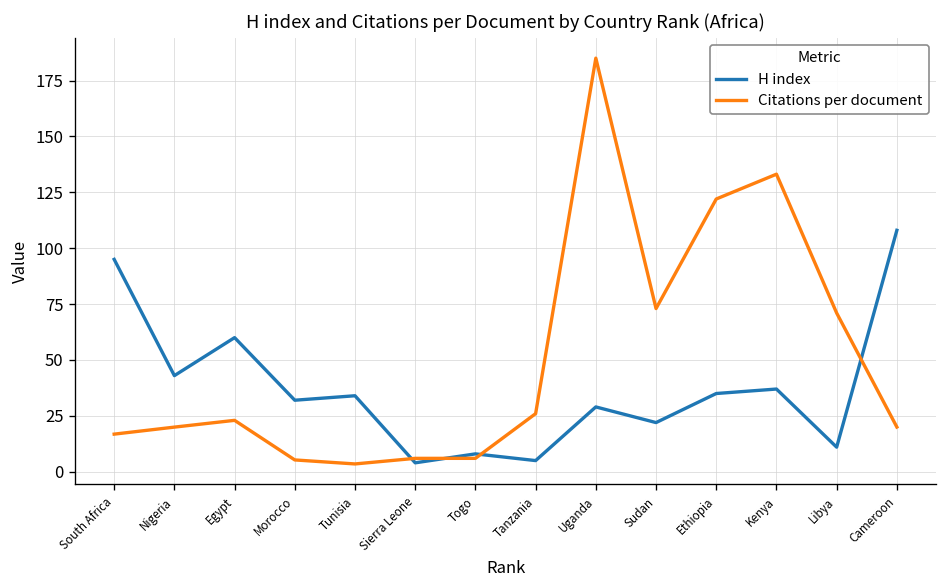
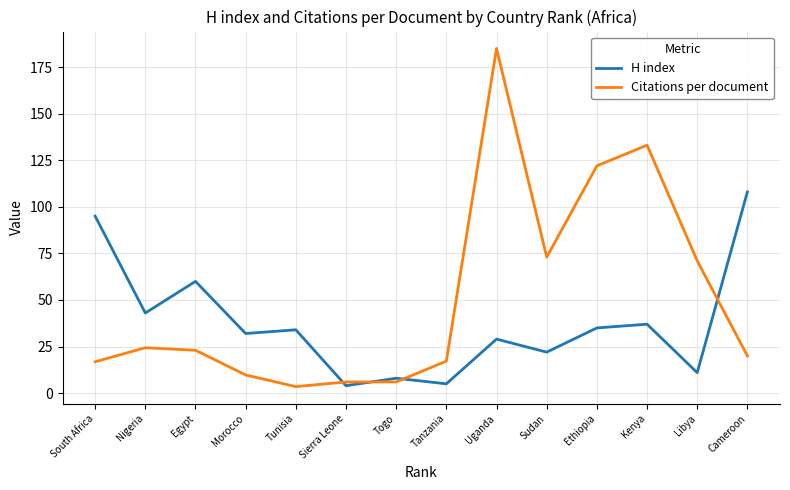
Citations per document, Nigeria: 20 -> 24
Citations per document, Morocco: 5 -> 10
Citations per document, Tanzania: 26 -> 17
